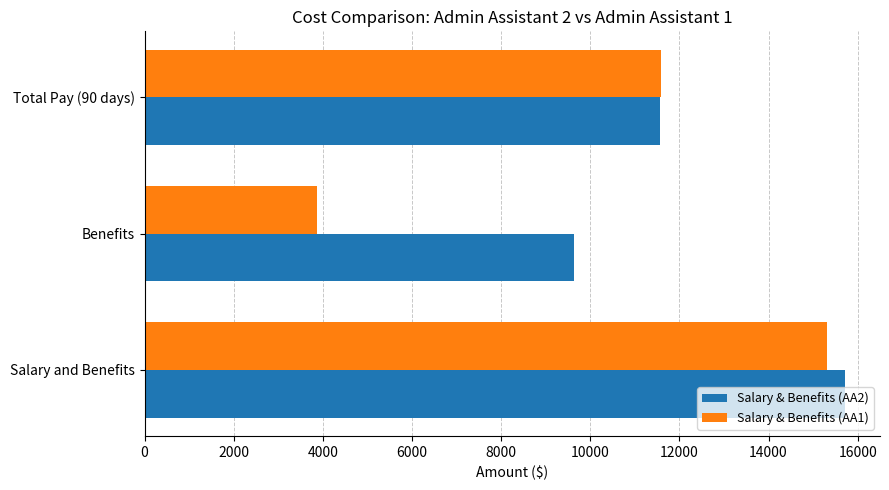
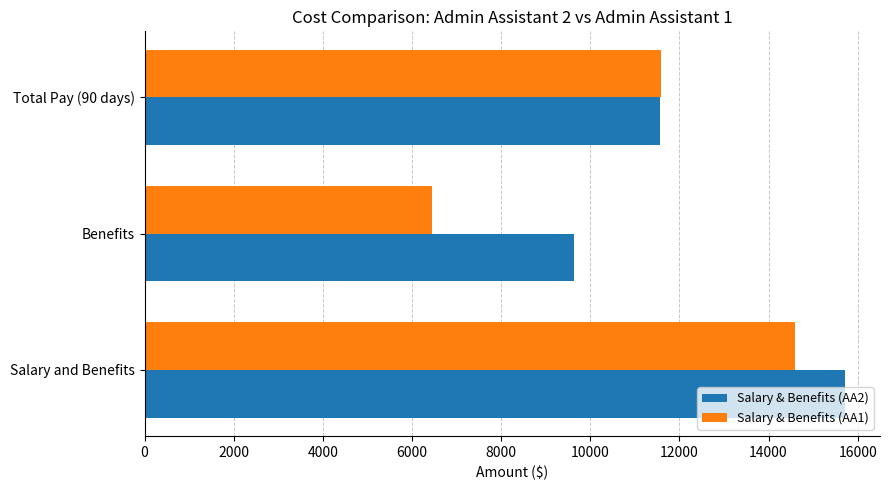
Salary & Benefits (AA1), Benefits: 3900 -> 6400
Salary & Benefits (AA1), Salary and Benefits: 15300 -> 14600
